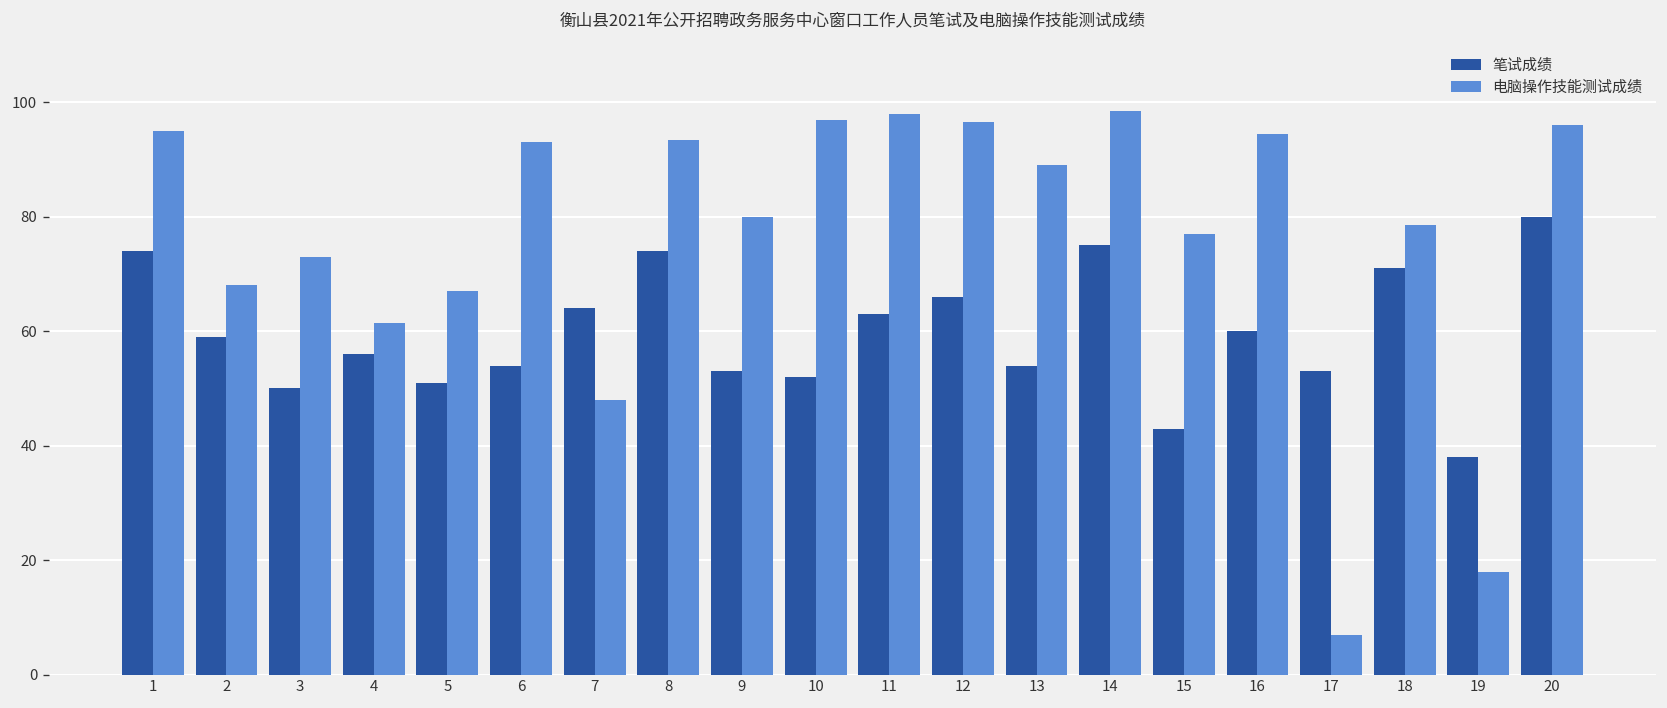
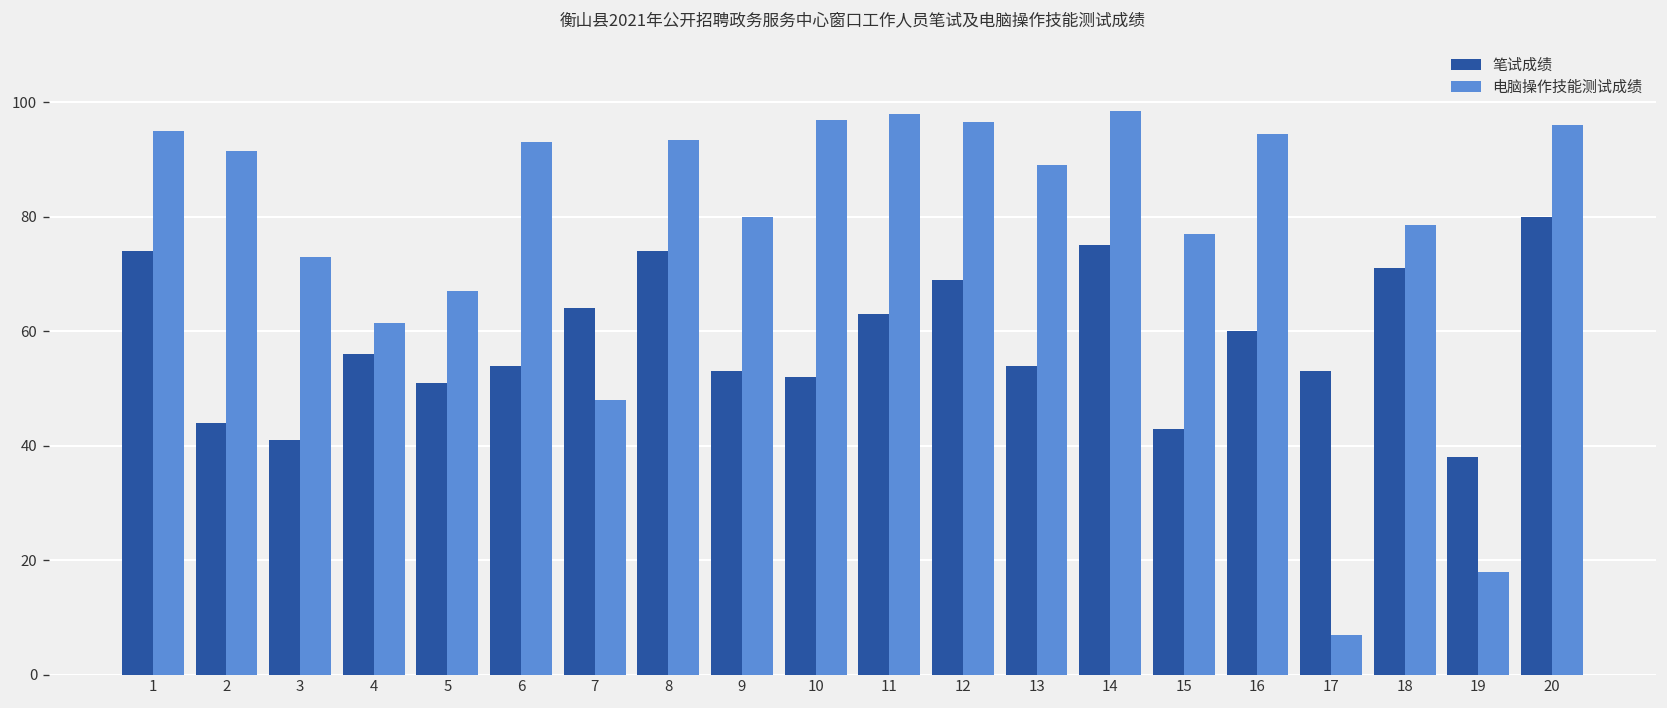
笔试成绩, 2: 59 -> 44
电脑操作技能测试成绩, 2: 68 -> 92
笔试成绩, 3: 50 -> 41
笔试成绩, 12: 66 -> 69
